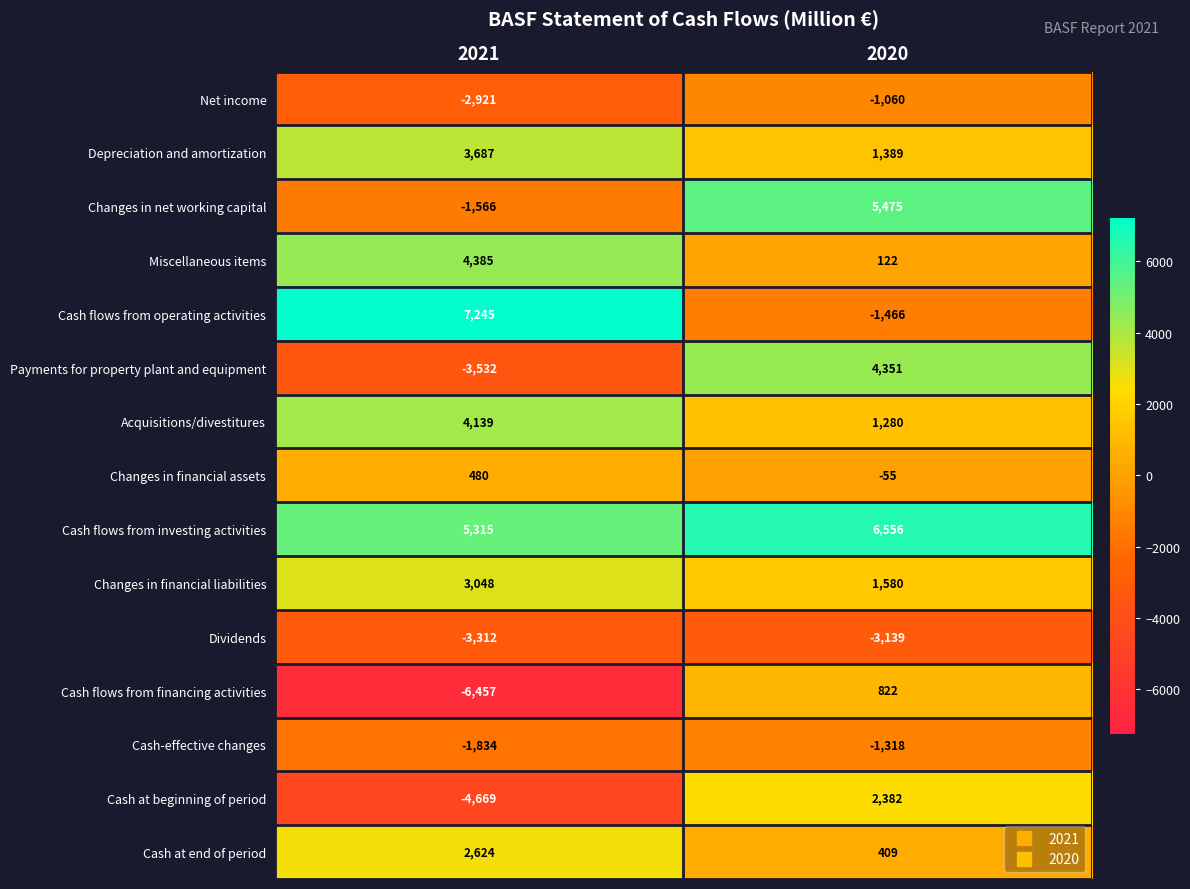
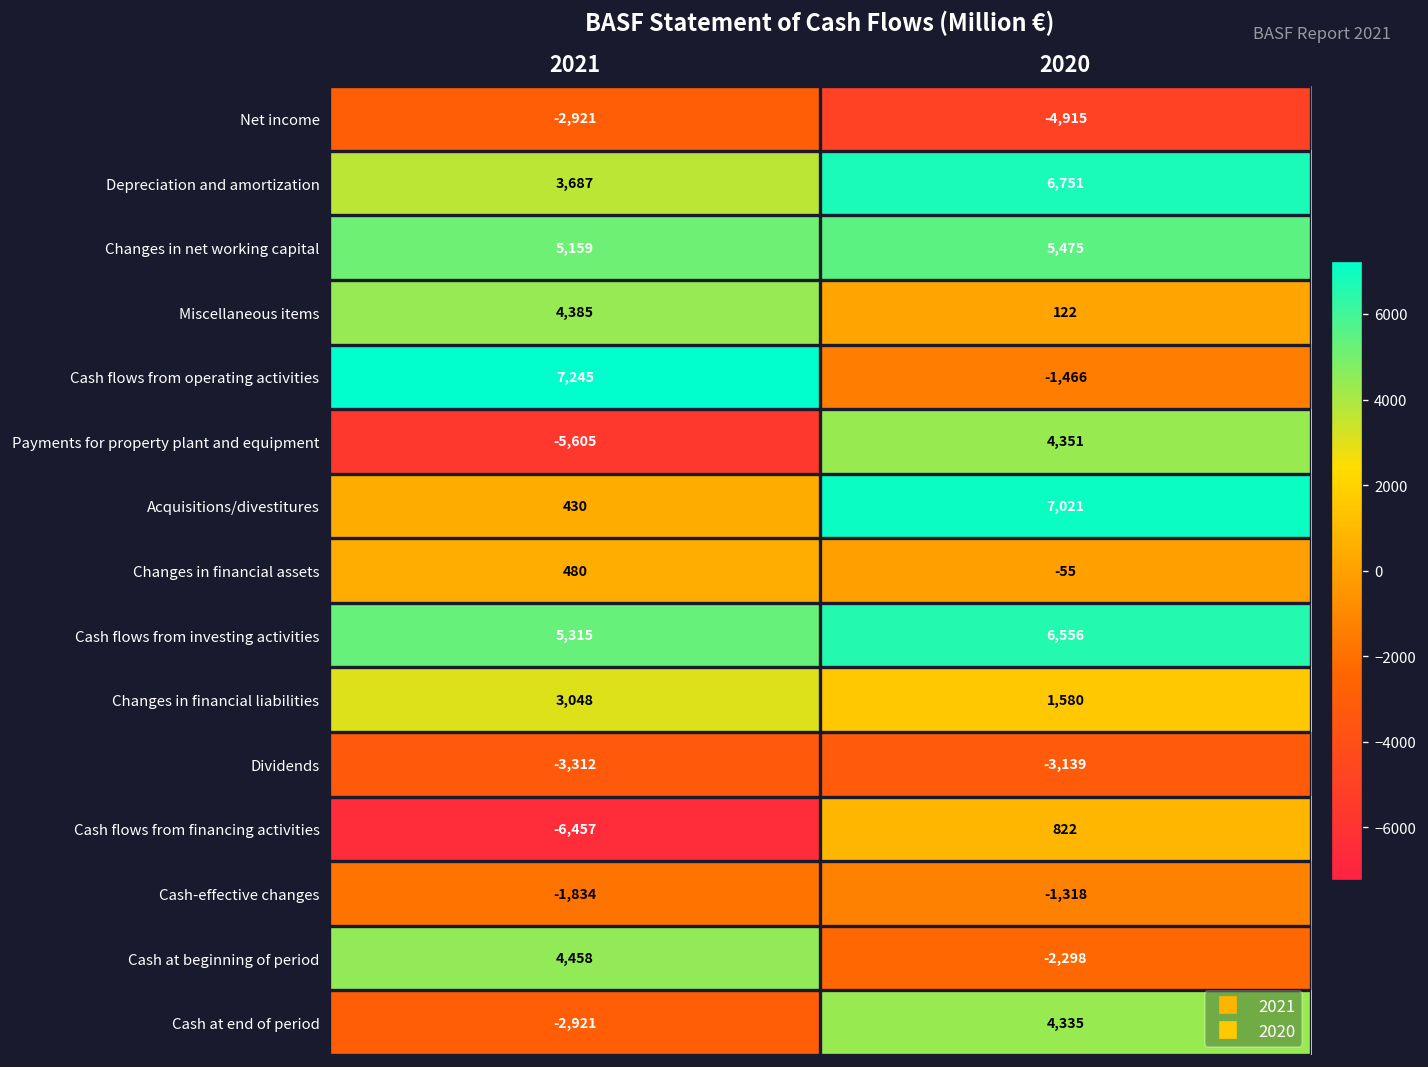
Net income, 2020: -1,060 -> -4,915
Depreciation and amortization, 2020: 1,389 -> 6,751
Changes in net working capital, 2021: -1,566 -> 5,159
Payments for property plant and equipment, 2021: -3,532 -> -5,605
Acquisitions/divestitures, 2021: 4,139 -> 430
Acquisitions/divestitures, 2020: 1,280 -> 7,021
Cash at beginning of period, 2021: -4,669 -> 4,458
Cash at beginning of period, 2020: 2,382 -> -2,298
Cash at end of period, 2021: 2,624 -> -2,921
Cash at end of period, 2020: 409 -> 4,335
